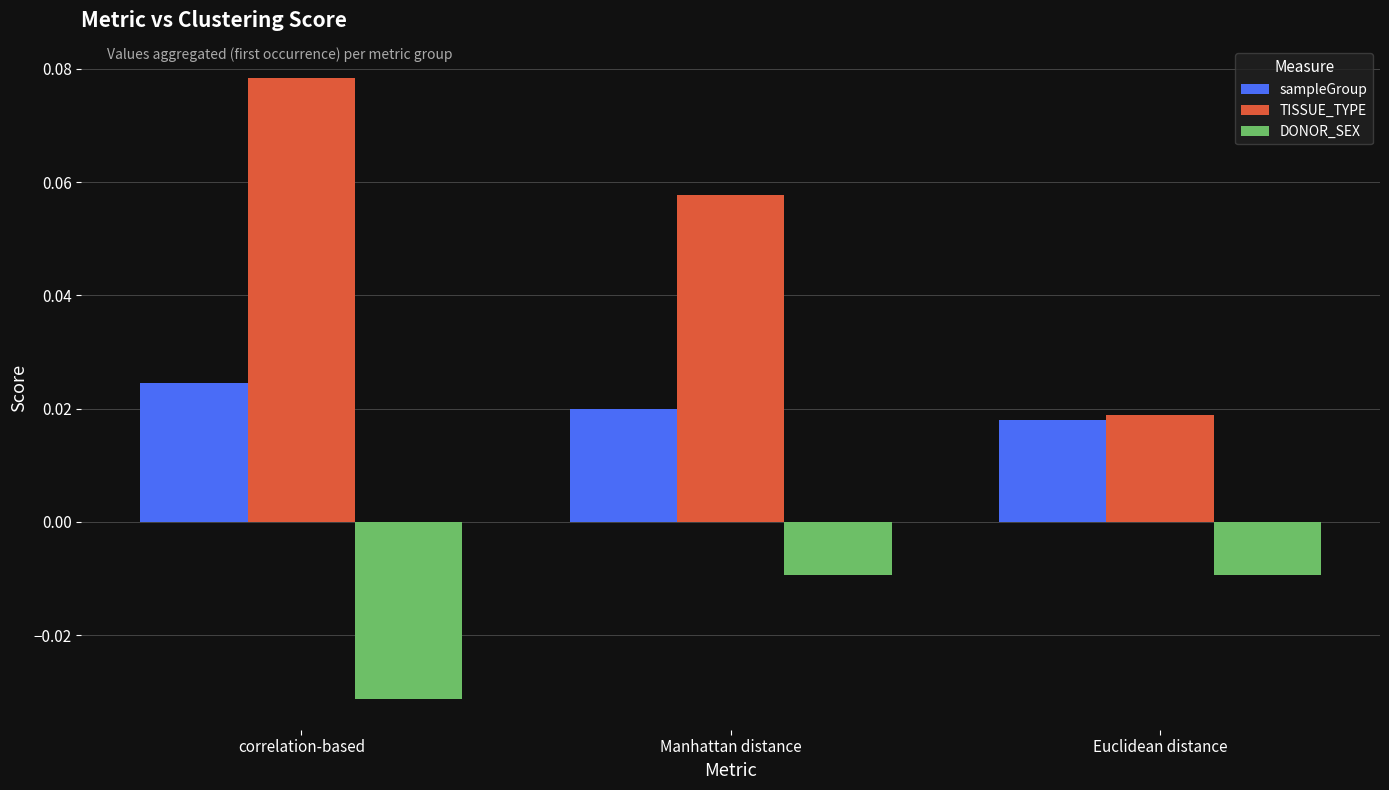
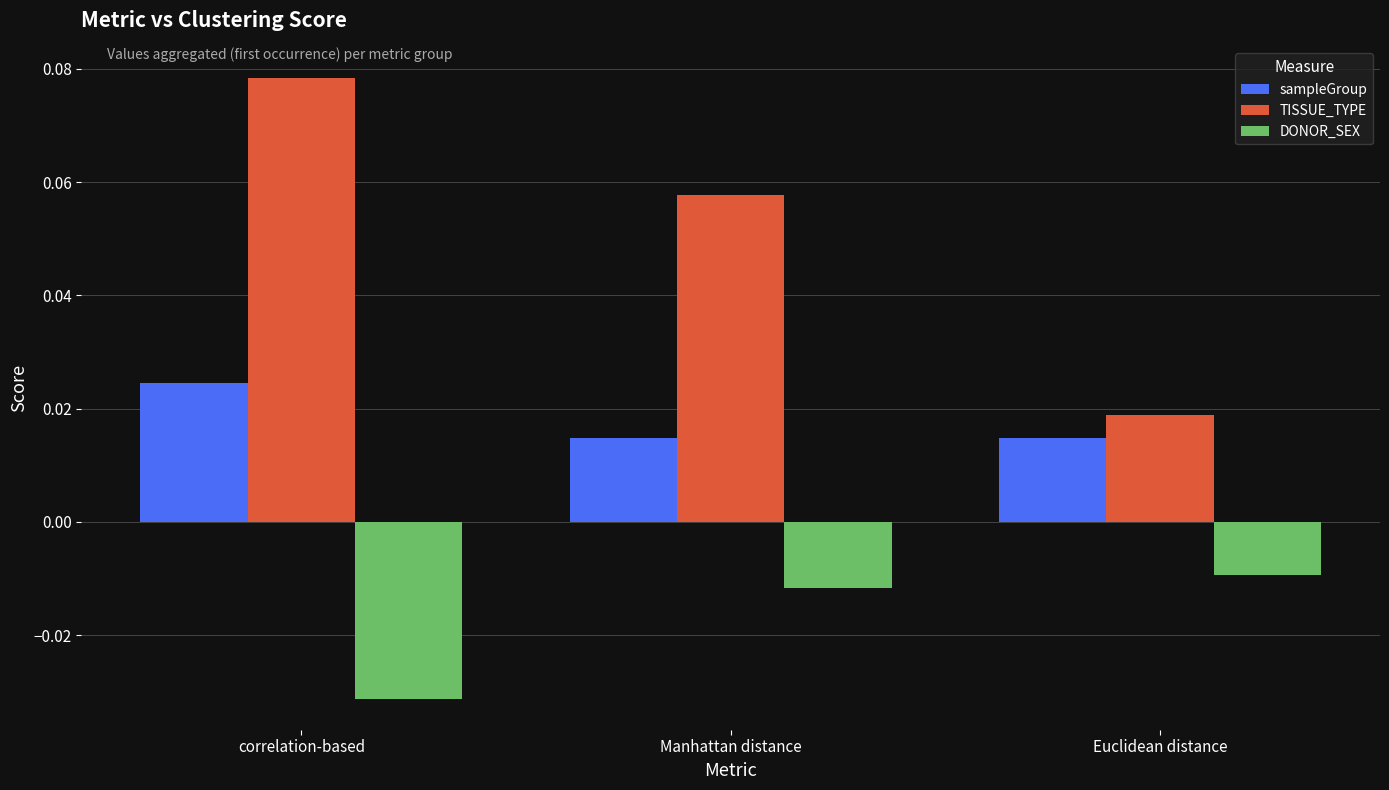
sampleGroup, Manhattan distance: 0.020 -> 0.015
DONOR_SEX, Manhattan distance: -0.009 -> -0.012
sampleGroup, Euclidean distance: 0.018 -> 0.015
